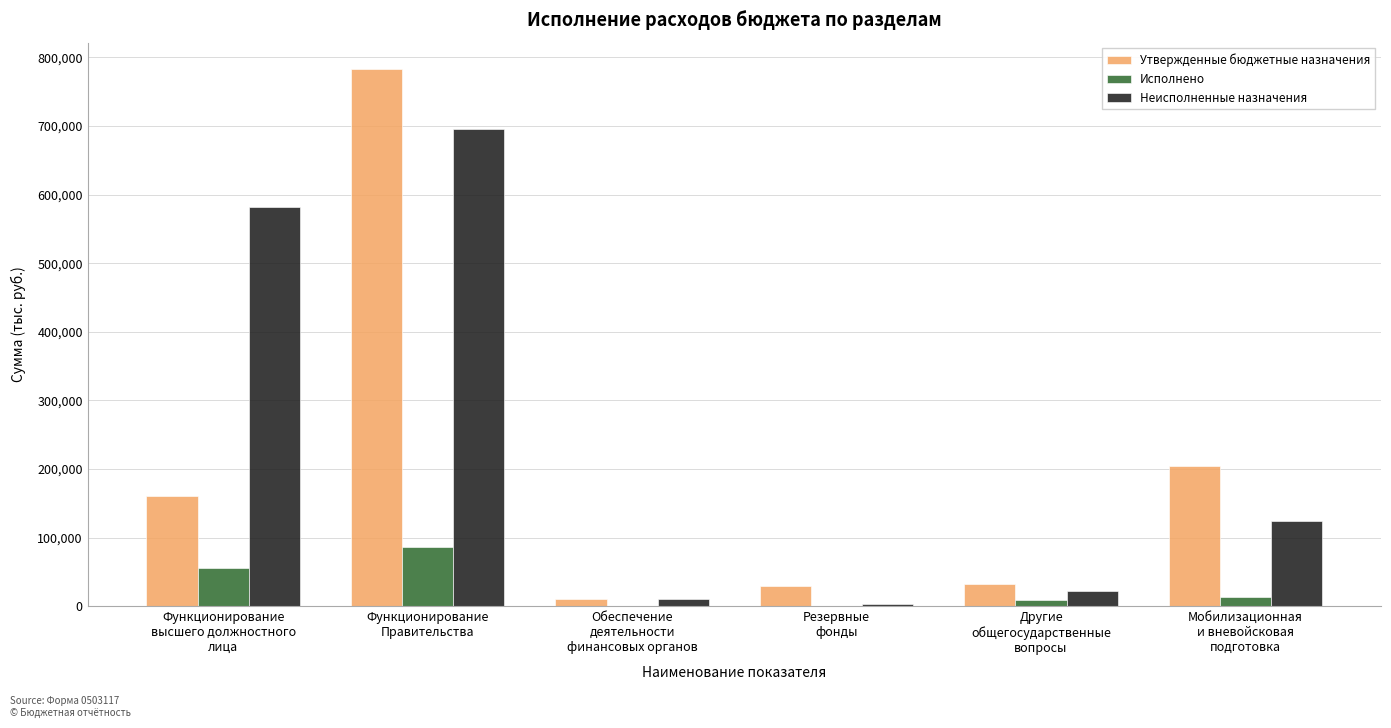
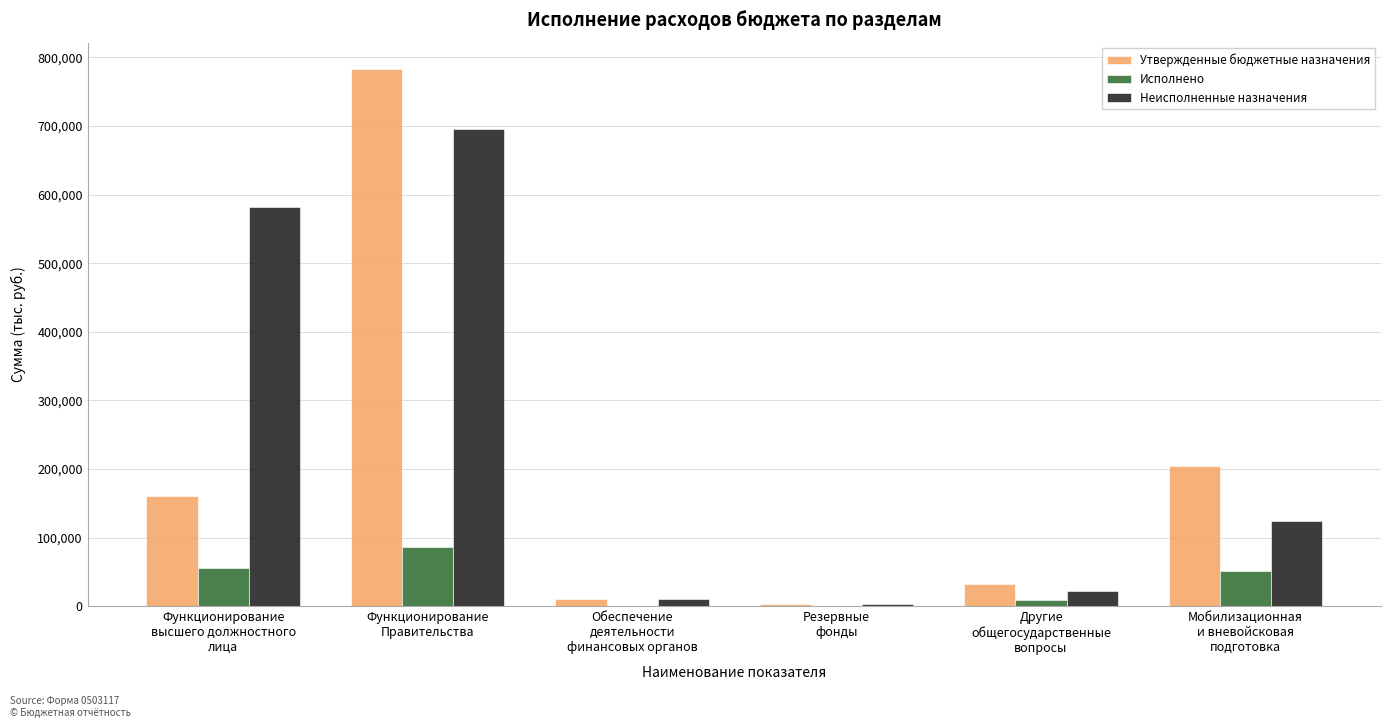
Утвержденные бюджетные назначения, Резервные фонды: 30,000 -> 0
Исполнено, Мобилизационная и вневойсковая подготовка: 10,000 -> 50,000
